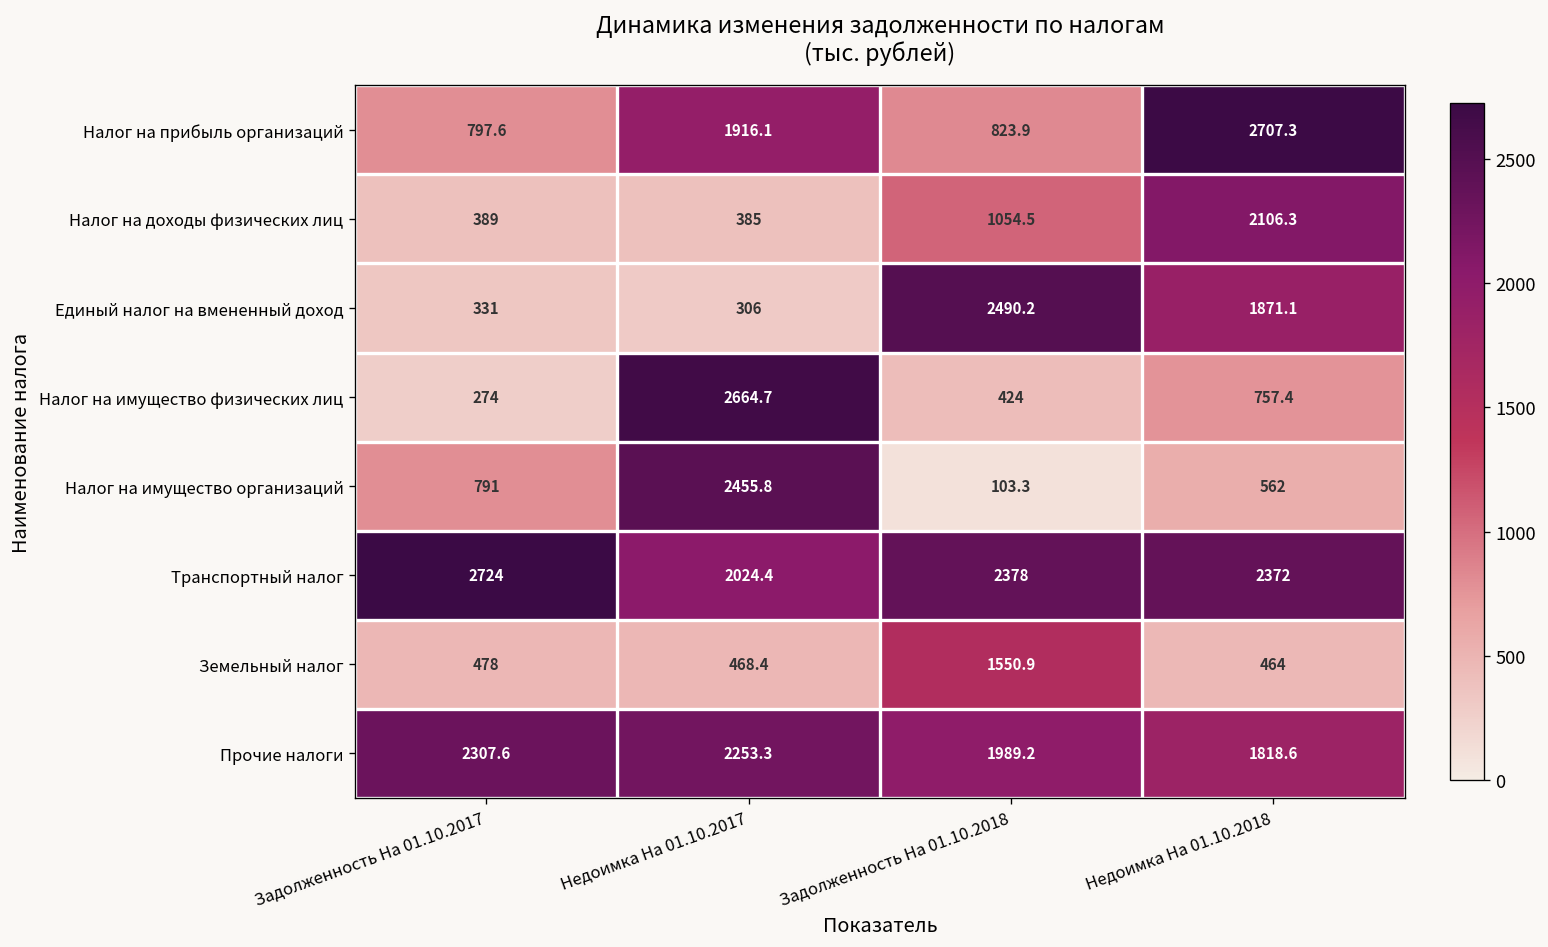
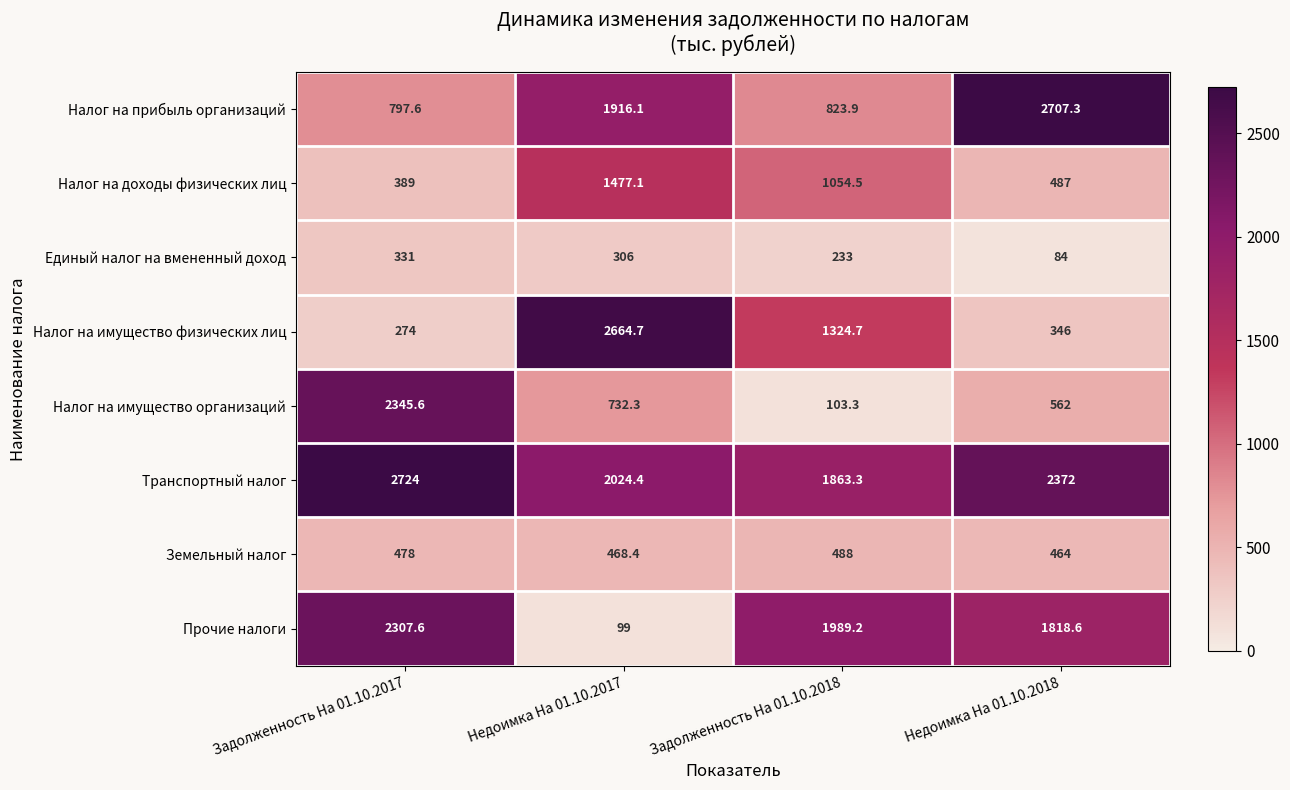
Налог на доходы физических лиц, Недоимка На 01.10.2017: 385 -> 1477.1
Налог на доходы физических лиц, Недоимка На 01.10.2018: 2106.3 -> 487
Единый налог на вмененный доход, Задолженность На 01.10.2018: 2490.2 -> 233
Единый налог на вмененный доход, Недоимка На 01.10.2018: 1871.1 -> 84
Налог на имущество физических лиц, Задолженность На 01.10.2018: 424 -> 1324.7
Налог на имущество физических лиц, Недоимка На 01.10.2018: 757.4 -> 346
Налог на имущество организаций, Задолженность На 01.10.2017: 791 -> 2345.6
Налог на имущество организаций, Недоимка На 01.10.2017: 2455.8 -> 732.3
Транспортный налог, Задолженность На 01.10.2018: 2378 -> 1863.3
Земельный налог, Задолженность На 01.10.2018: 1550.9 -> 488
Прочие налоги, Недоимка На 01.10.2017: 2253.3 -> 99
